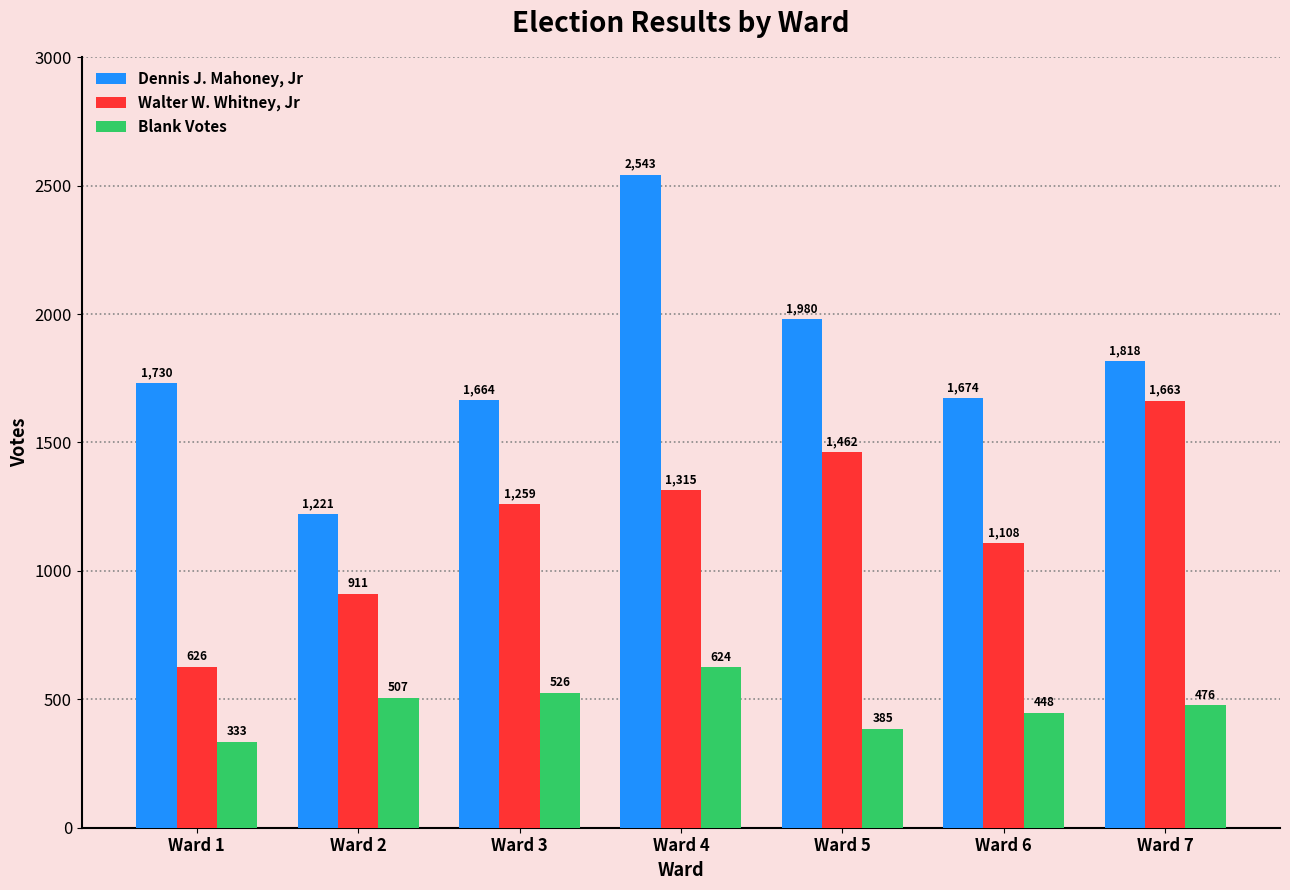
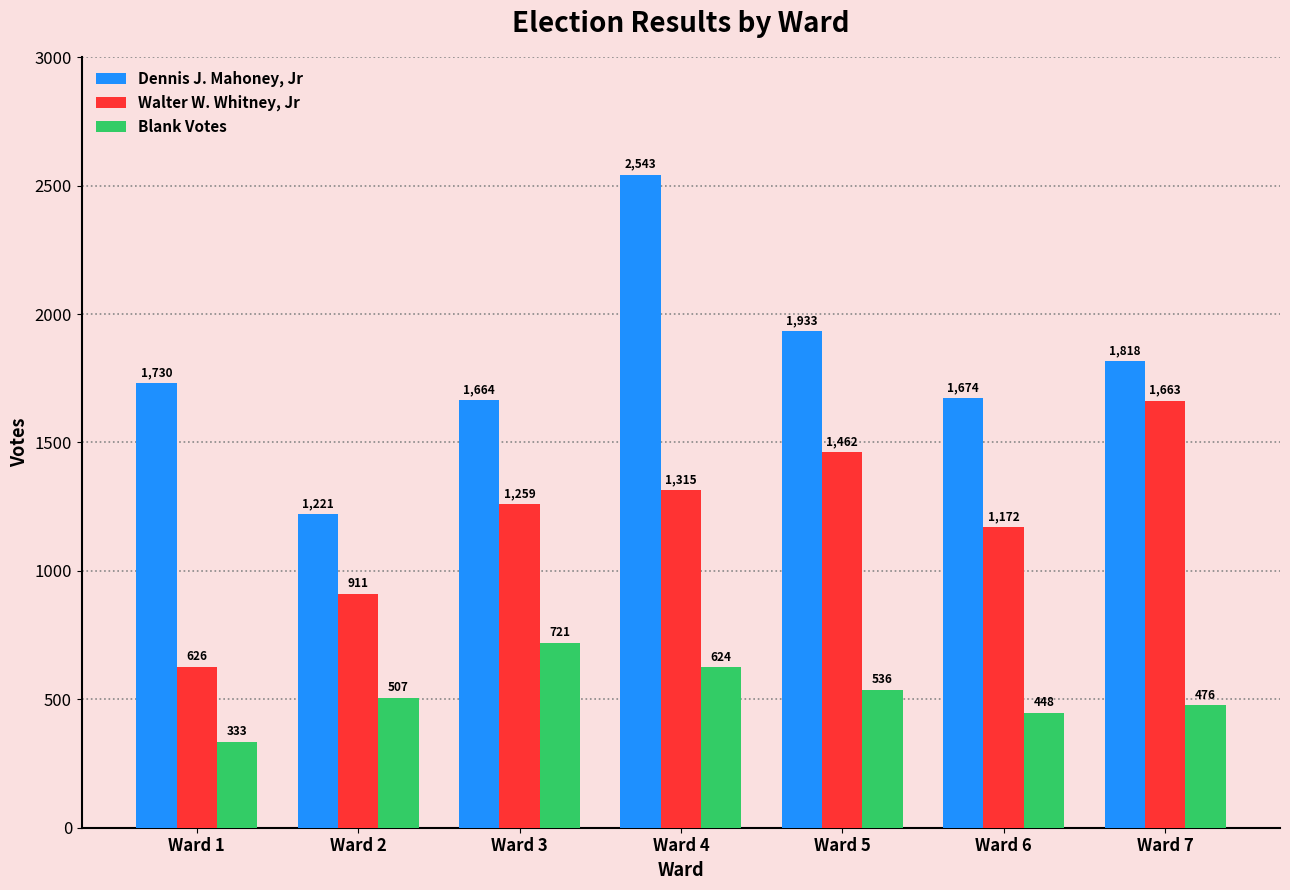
Blank Votes, Ward 3: 526 -> 721
Dennis J. Mahoney, Jr, Ward 5: 1,980 -> 1,933
Blank Votes, Ward 5: 385 -> 536
Walter W. Whitney, Jr, Ward 6: 1,108 -> 1,172
